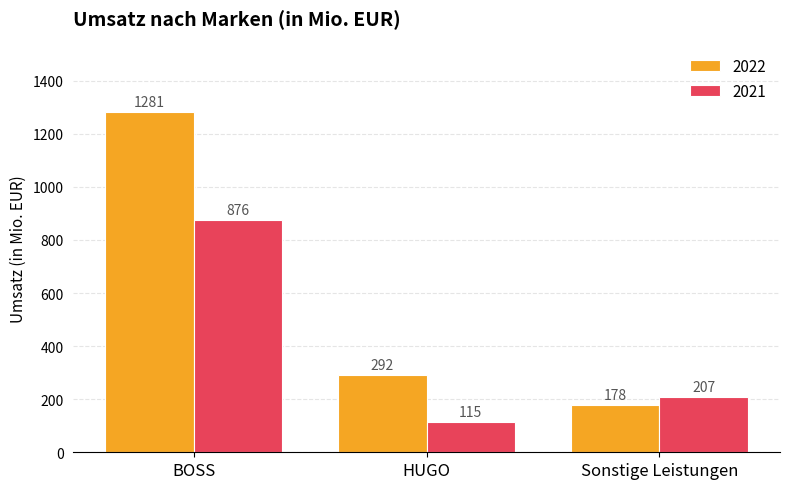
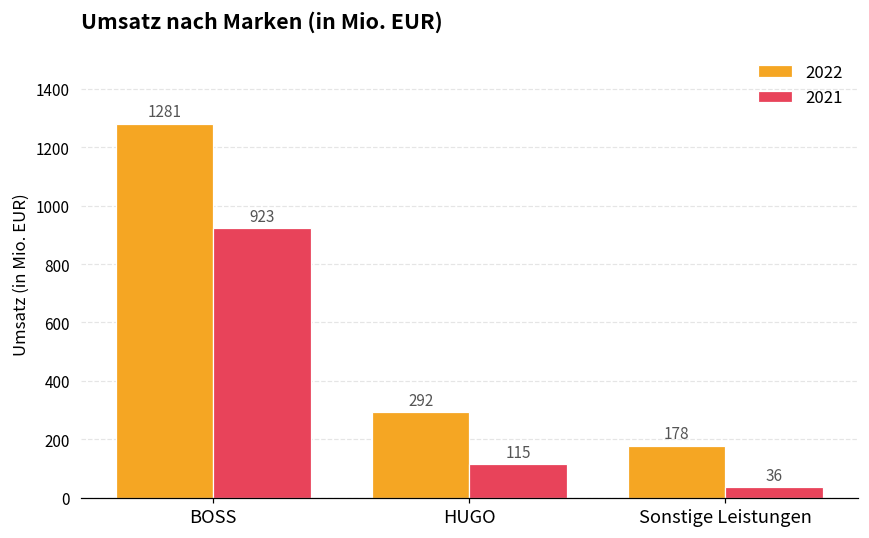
2021, BOSS: 876 -> 923
2021, Sonstige Leistungen: 207 -> 36
